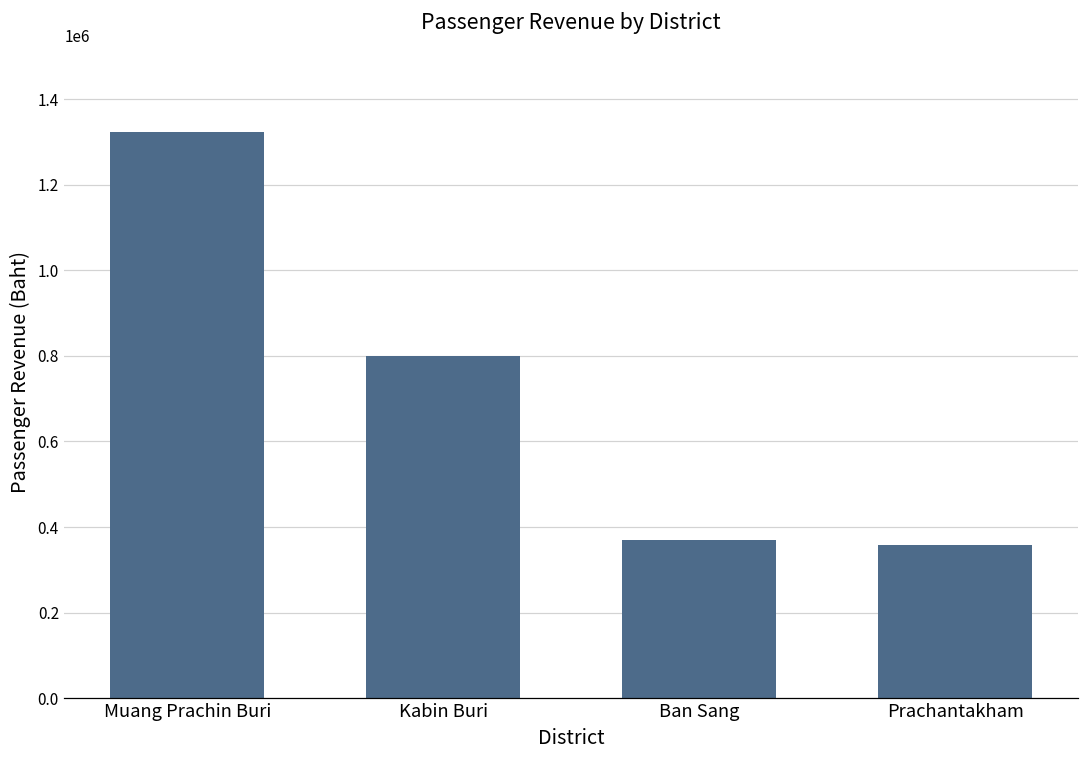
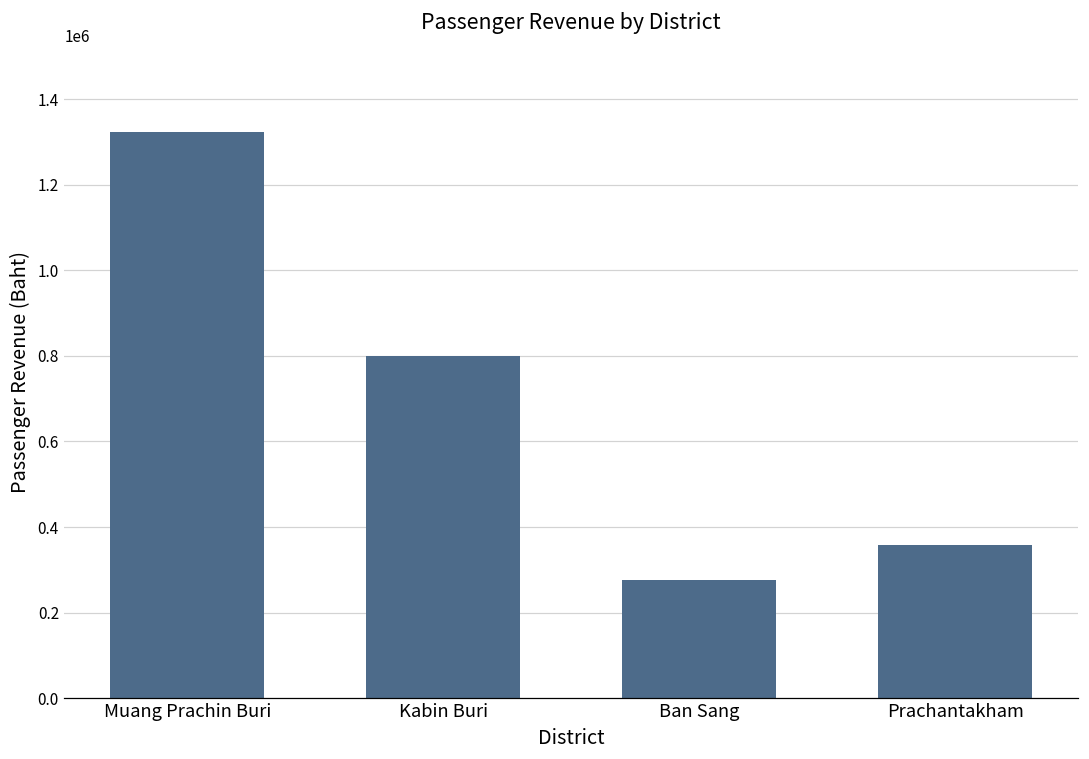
Ban Sang: 370000 -> 280000
